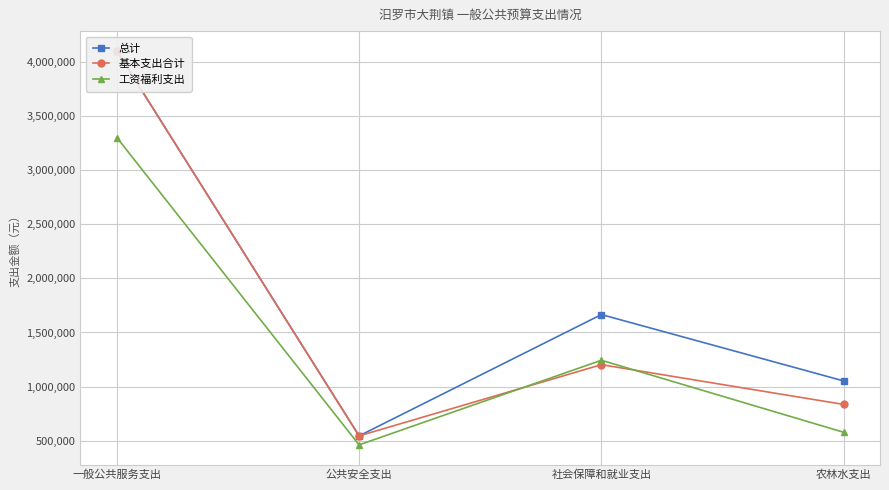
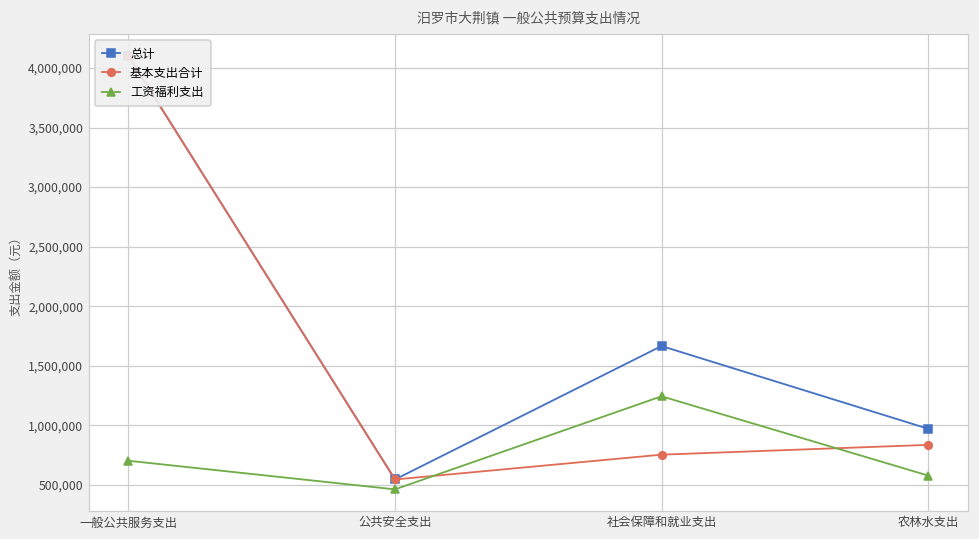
工资福利支出, 一般公共服务支出: 3,300,000 -> 700,000
基本支出合计, 社会保障和就业支出: 1,200,000 -> 750,000
总计, 农林水支出: 1,050,000 -> 970,000
